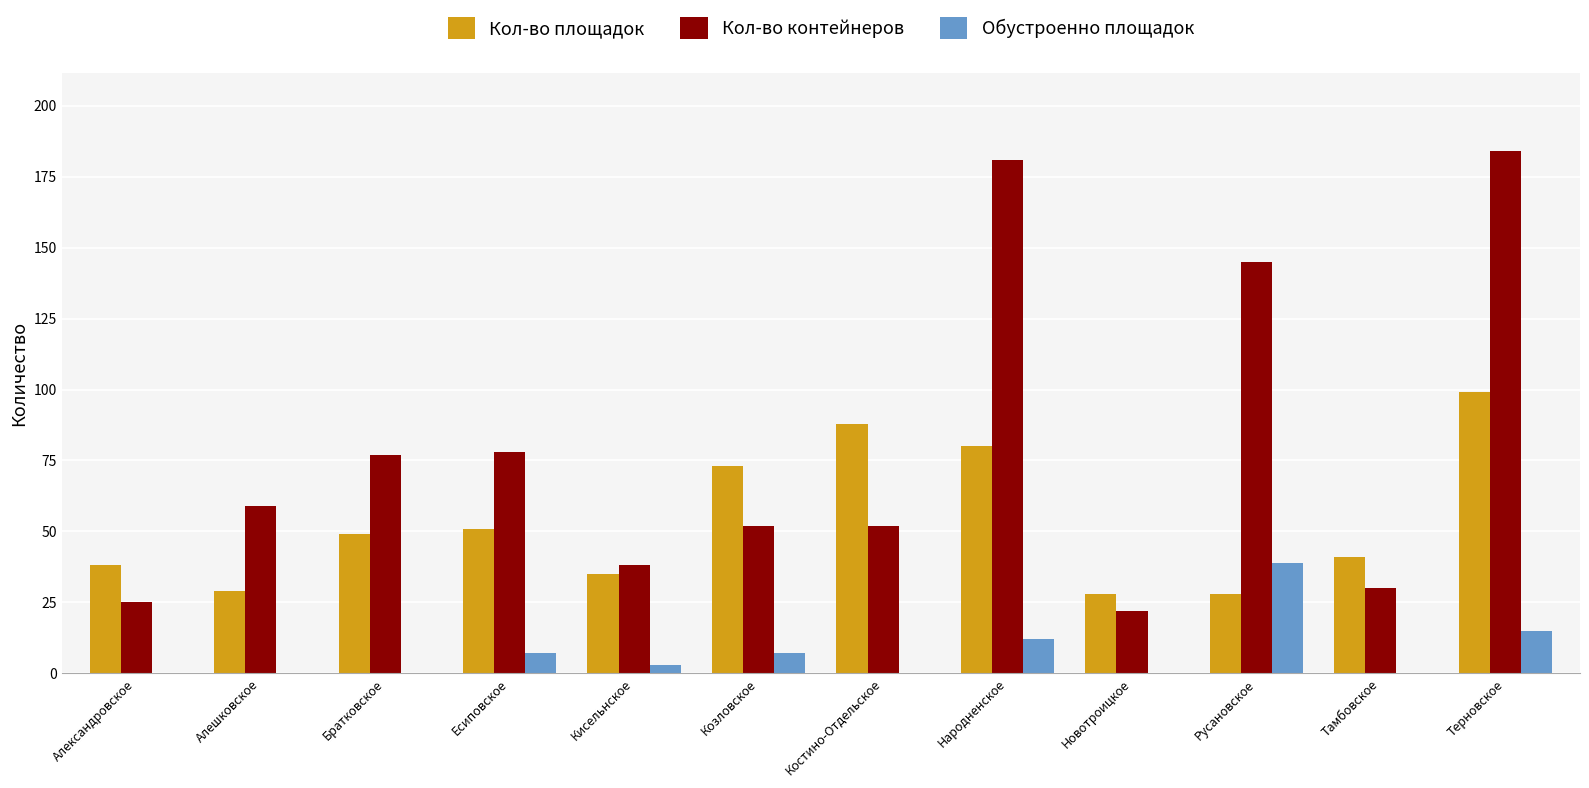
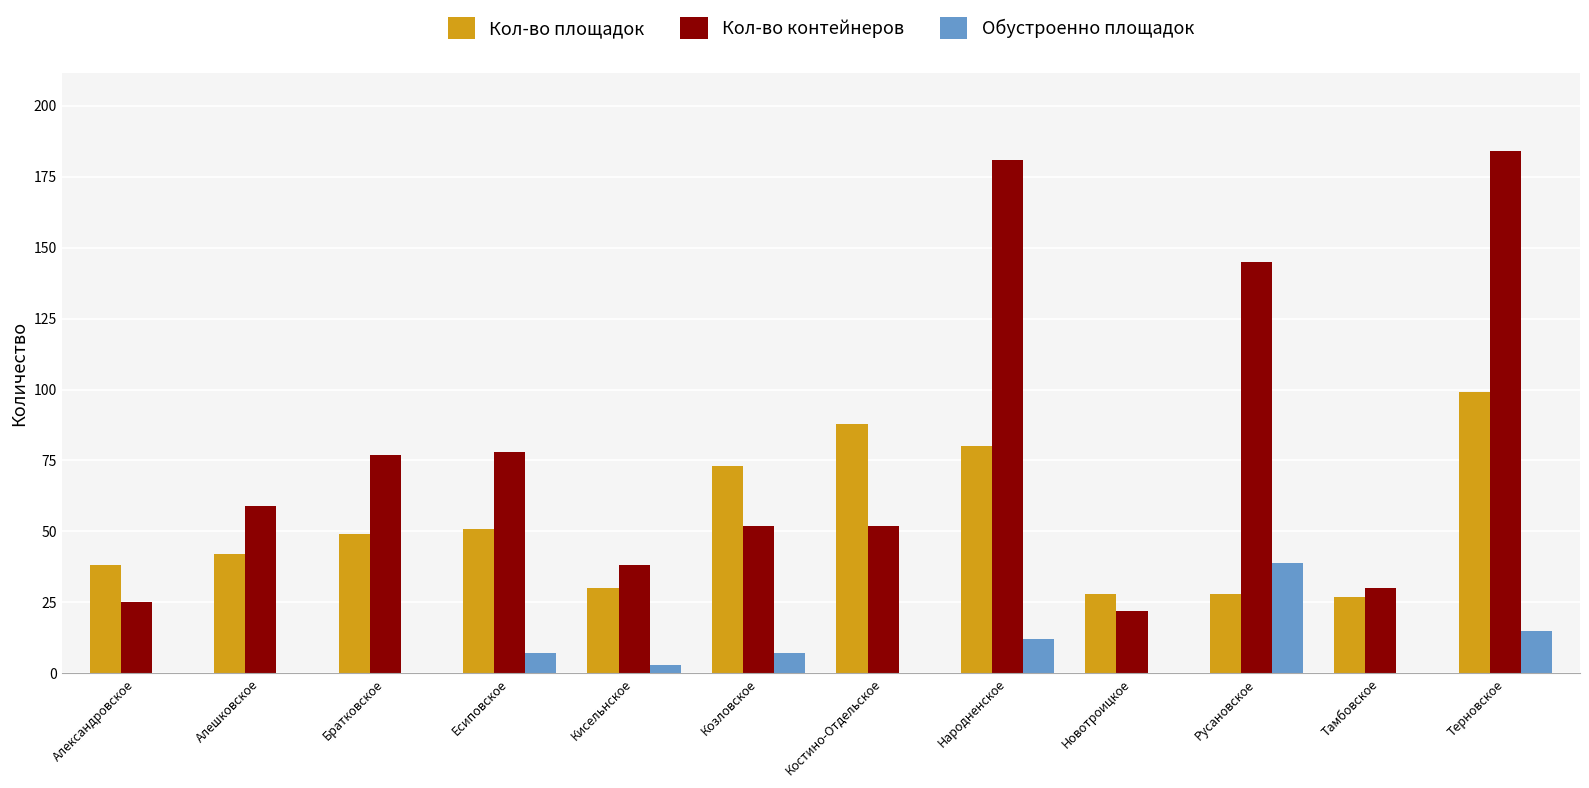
Кол-во площадок, Алешковское: 29 -> 42
Кол-во площадок, Кисельнское: 35 -> 30
Кол-во площадок, Тамбовское: 41 -> 27
